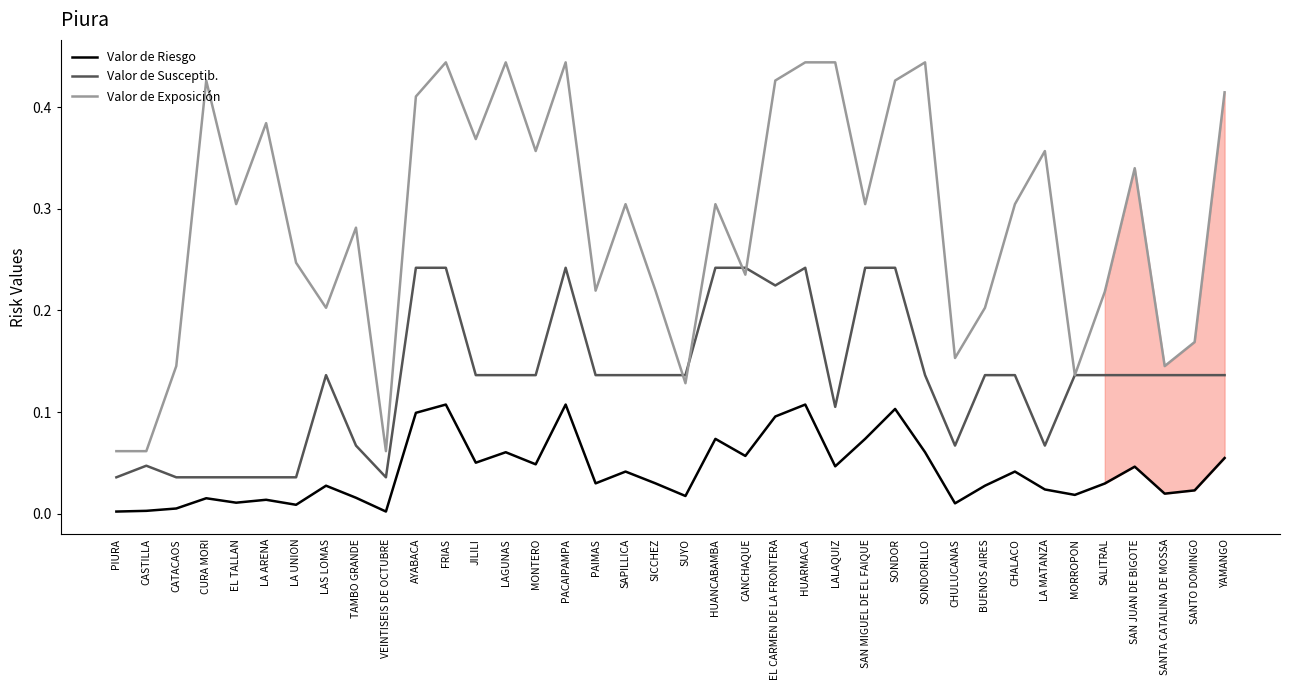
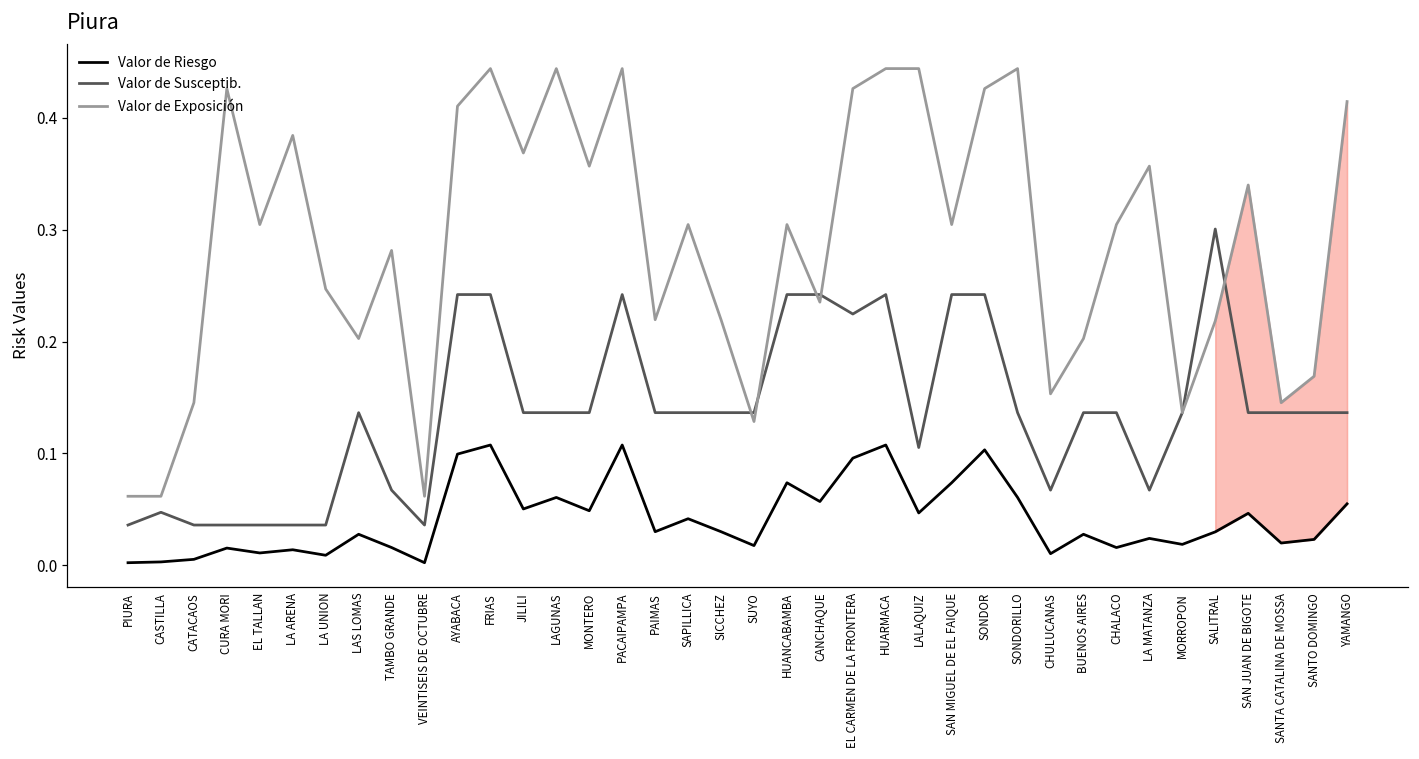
Valor de Riesgo, CHALACO: 0.042 -> 0.016
Valor de Susceptib., SALITRAL: 0.136 -> 0.301
